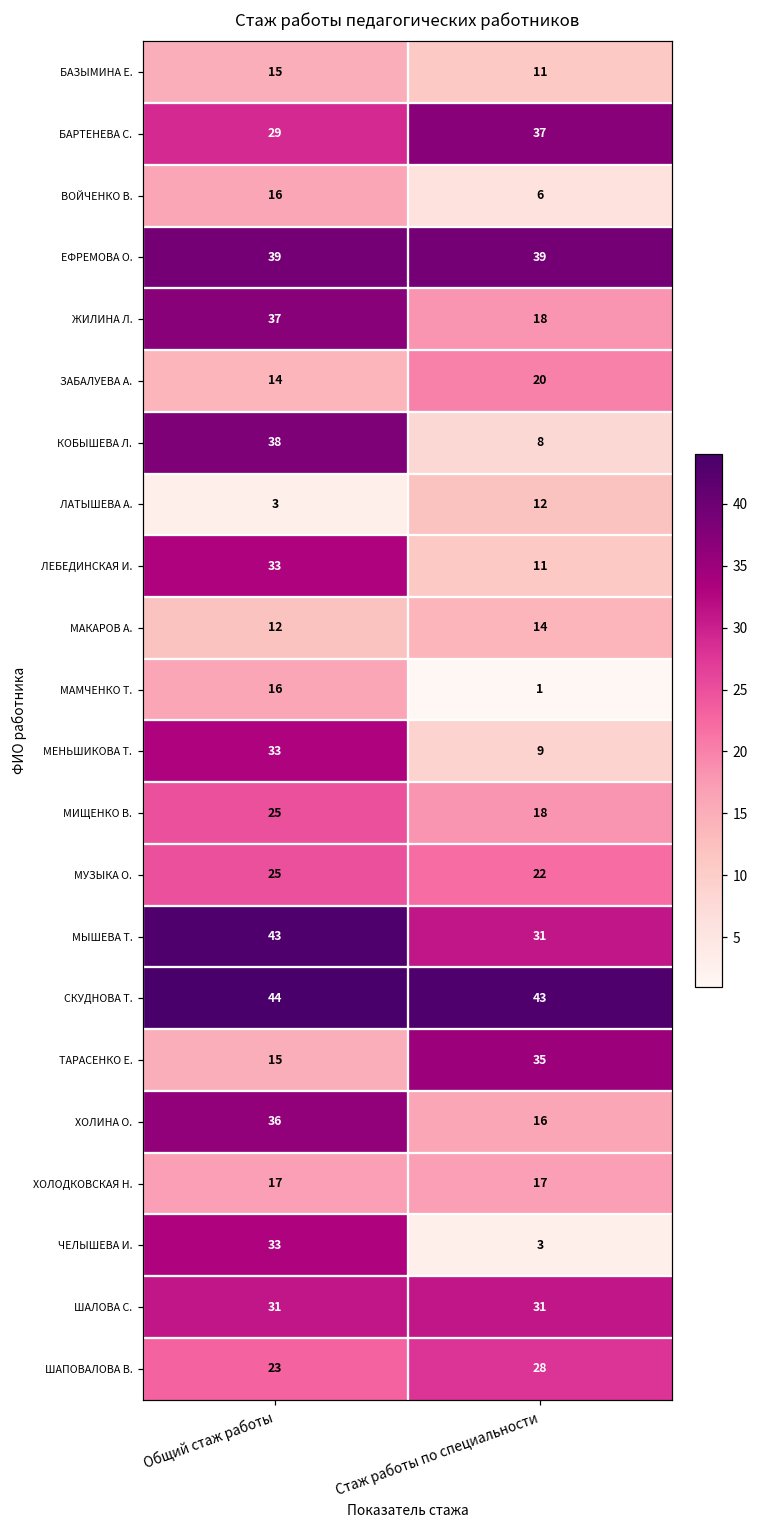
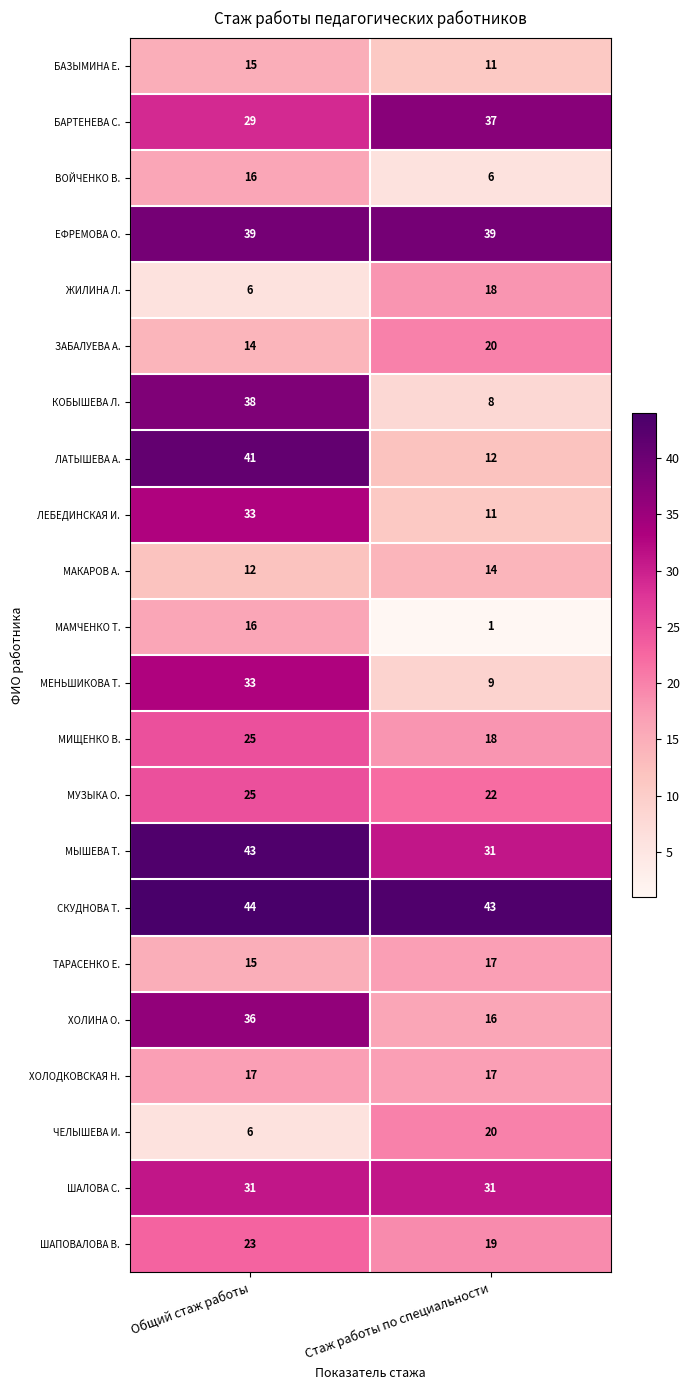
ЖИЛИНА Л., Общий стаж работы: 37 -> 6
ЛАТЫШЕВА А., Общий стаж работы: 3 -> 41
ТАРАСЕНКО Е., Стаж работы по специальности: 35 -> 17
ЧЕЛЫШЕВА И., Общий стаж работы: 33 -> 6
ЧЕЛЫШЕВА И., Стаж работы по специальности: 3 -> 20
ШАПОВАЛОВА В., Стаж работы по специальности: 28 -> 19
